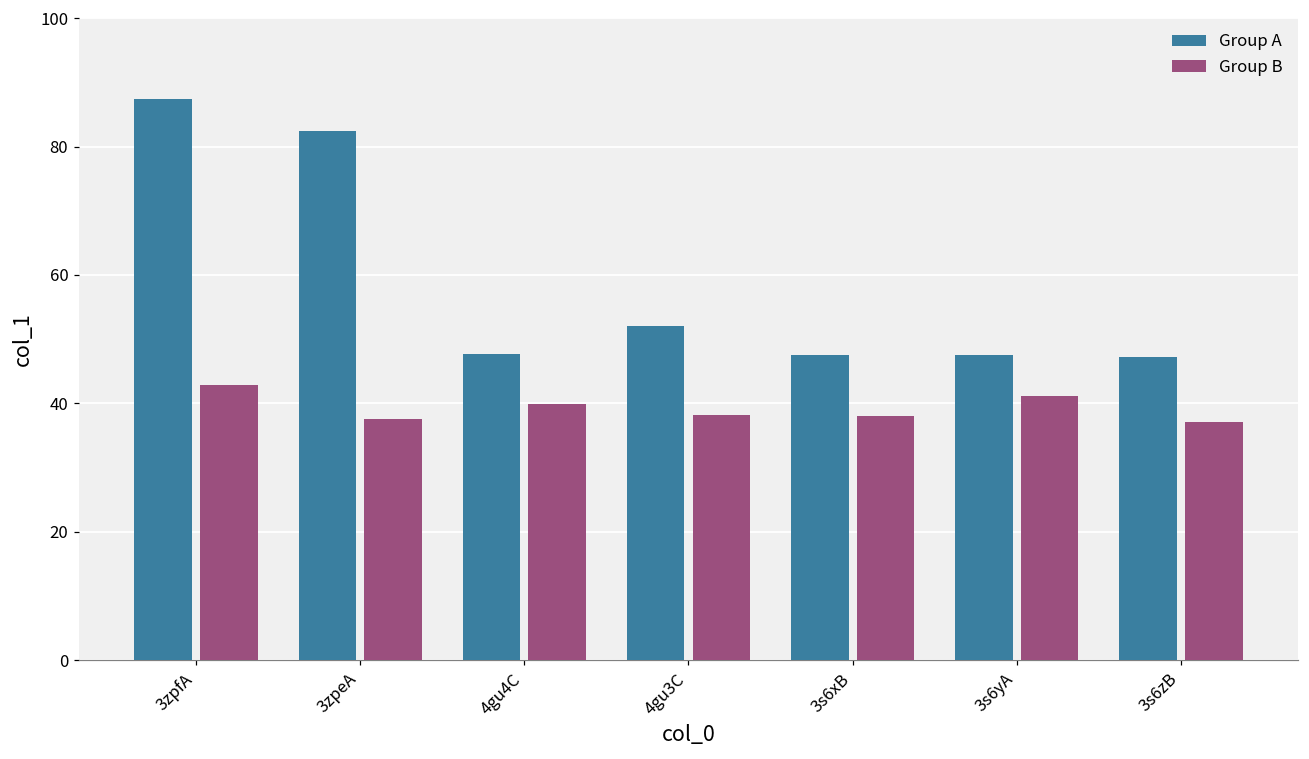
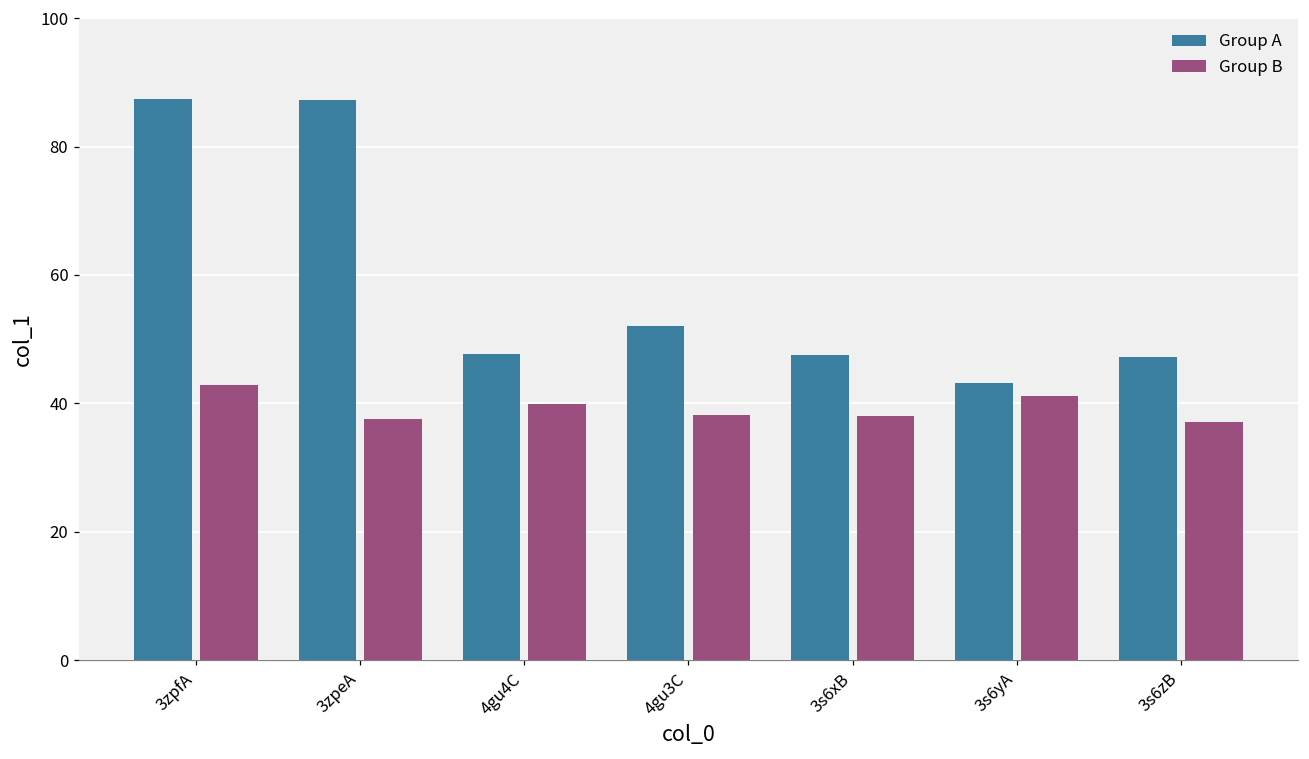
Group A, 3zpeA: 82 -> 87
Group A, 3s6yA: 48 -> 43
